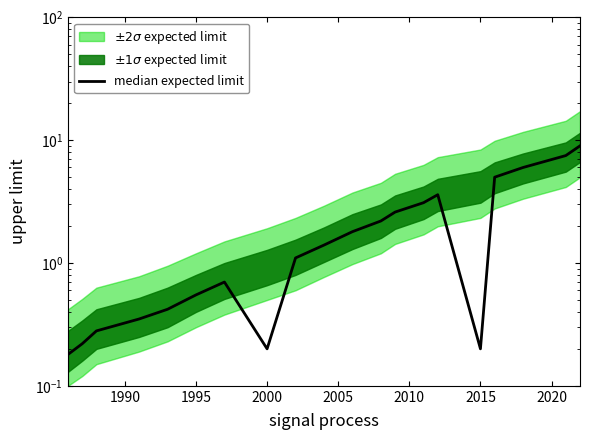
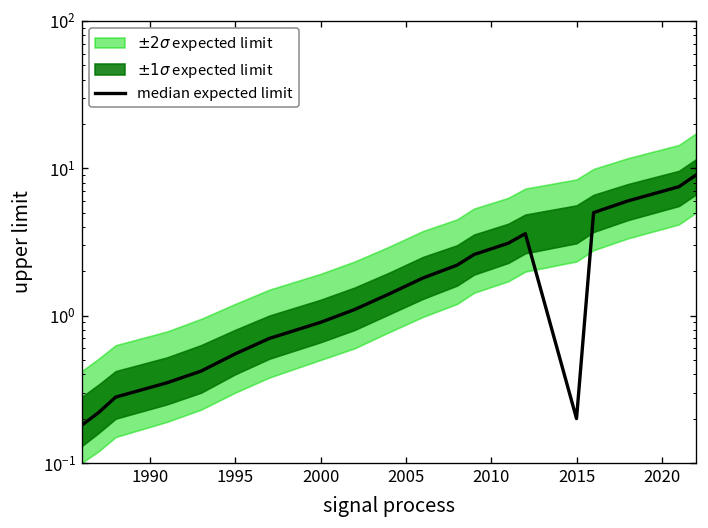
median expected limit, 2000: 0.2 -> 0.9
